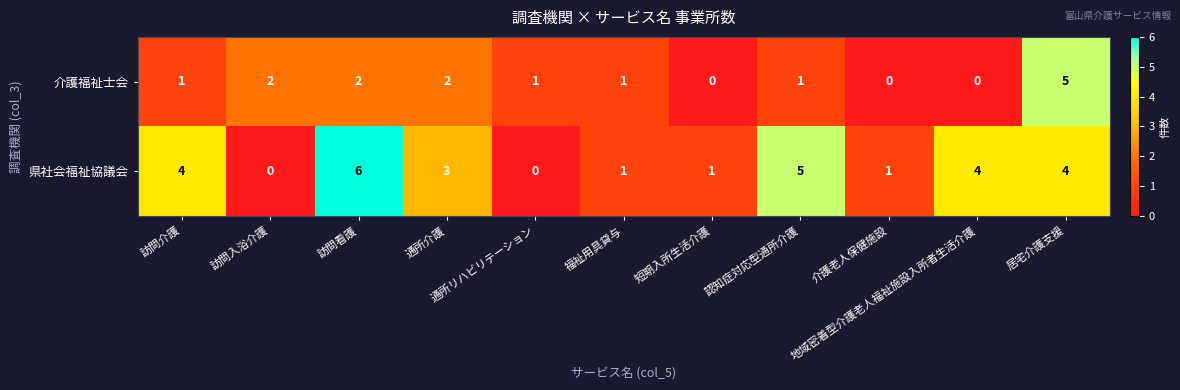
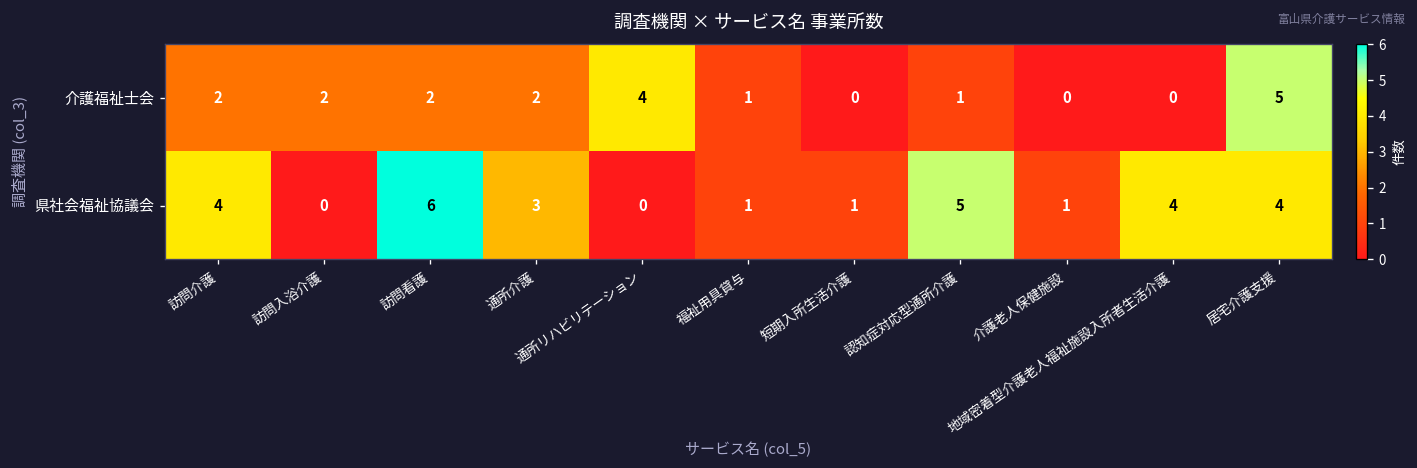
介護福祉士会, 訪問介護: 1 -> 2
介護福祉士会, 通所リハビリテーション: 1 -> 4
